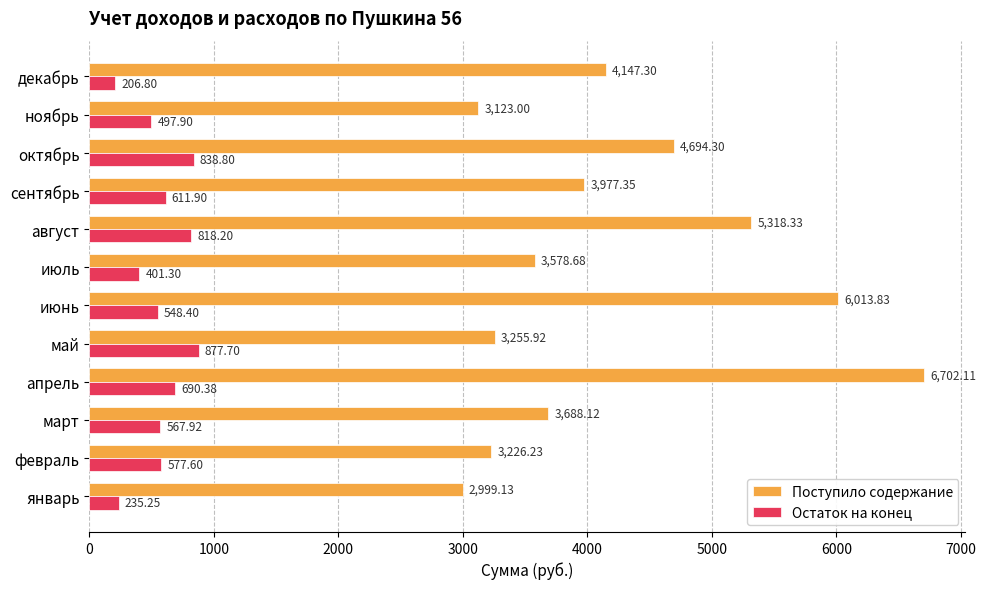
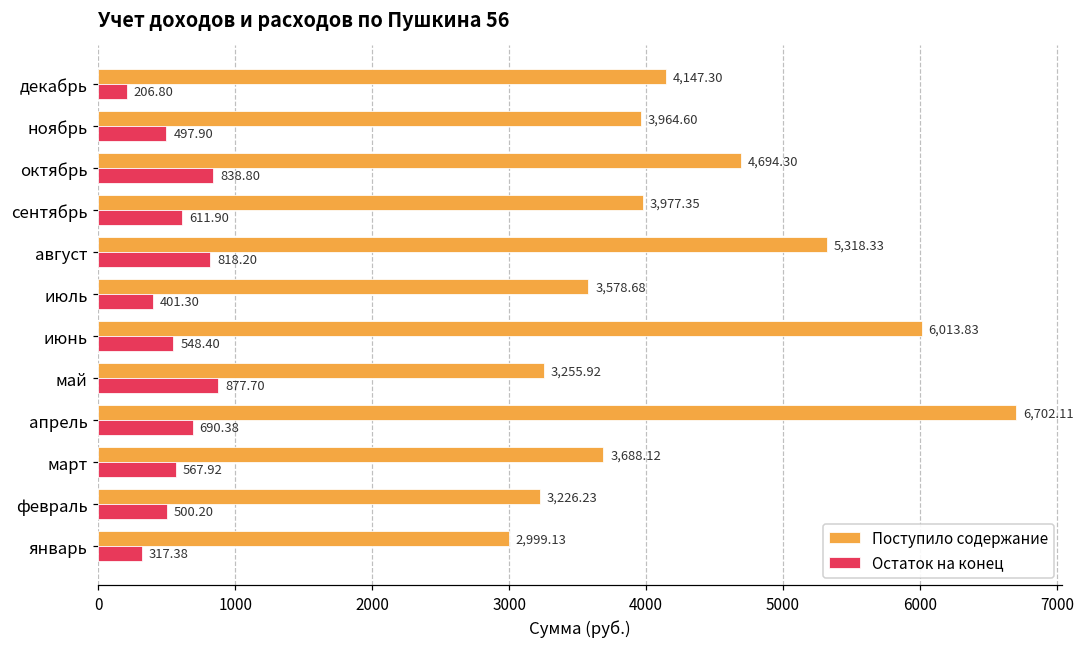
Поступило содержание, ноябрь: 3,123.00 -> 3,964.60
Остаток на конец, февраль: 577.60 -> 500.20
Остаток на конец, январь: 235.25 -> 317.38
